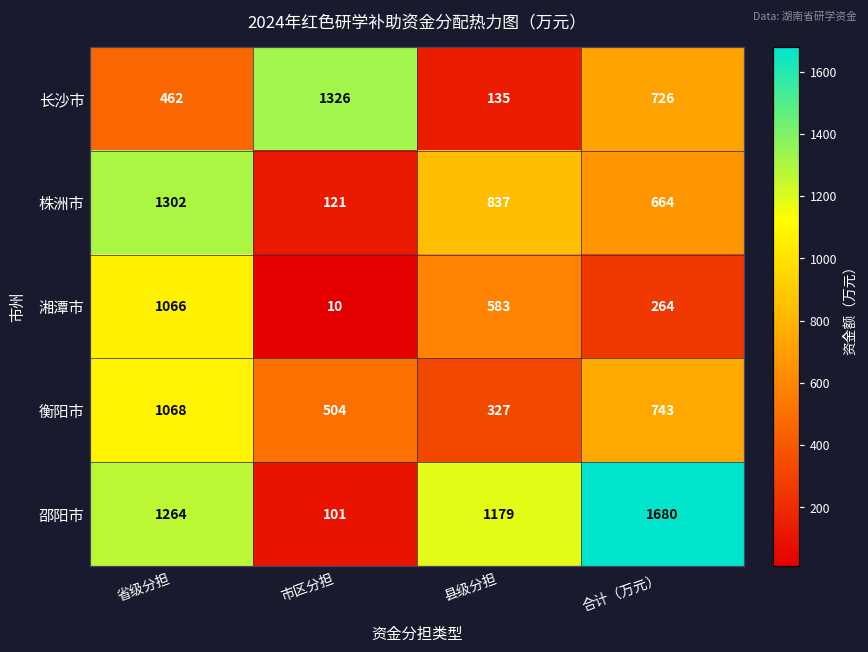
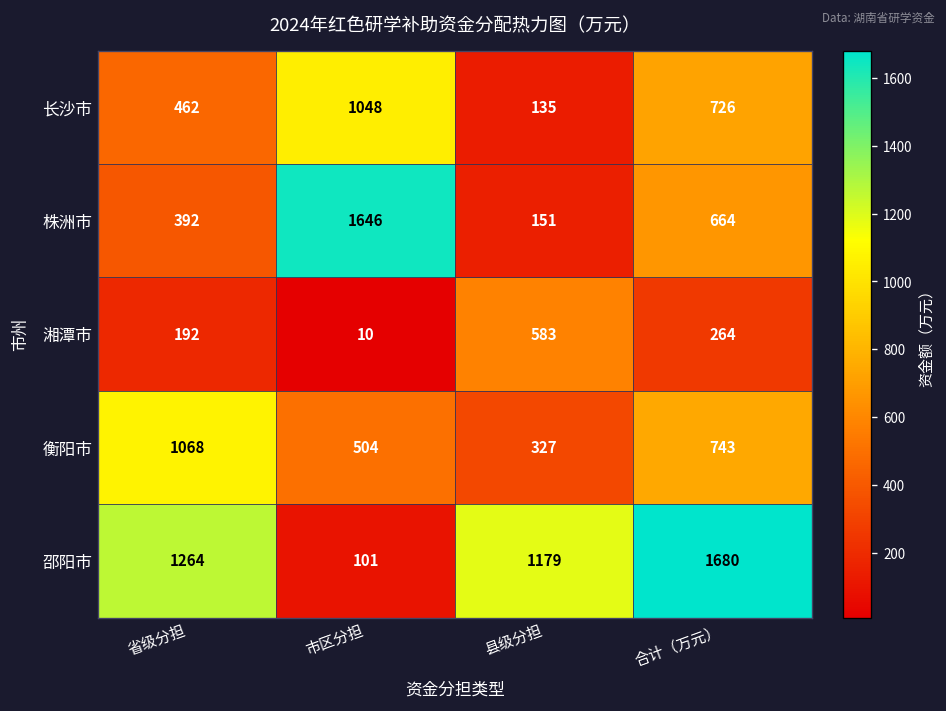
长沙市, 市区分担: 1326 -> 1048
株洲市, 省级分担: 1302 -> 392
株洲市, 市区分担: 121 -> 1646
株洲市, 县级分担: 837 -> 151
湘潭市, 省级分担: 1066 -> 192
